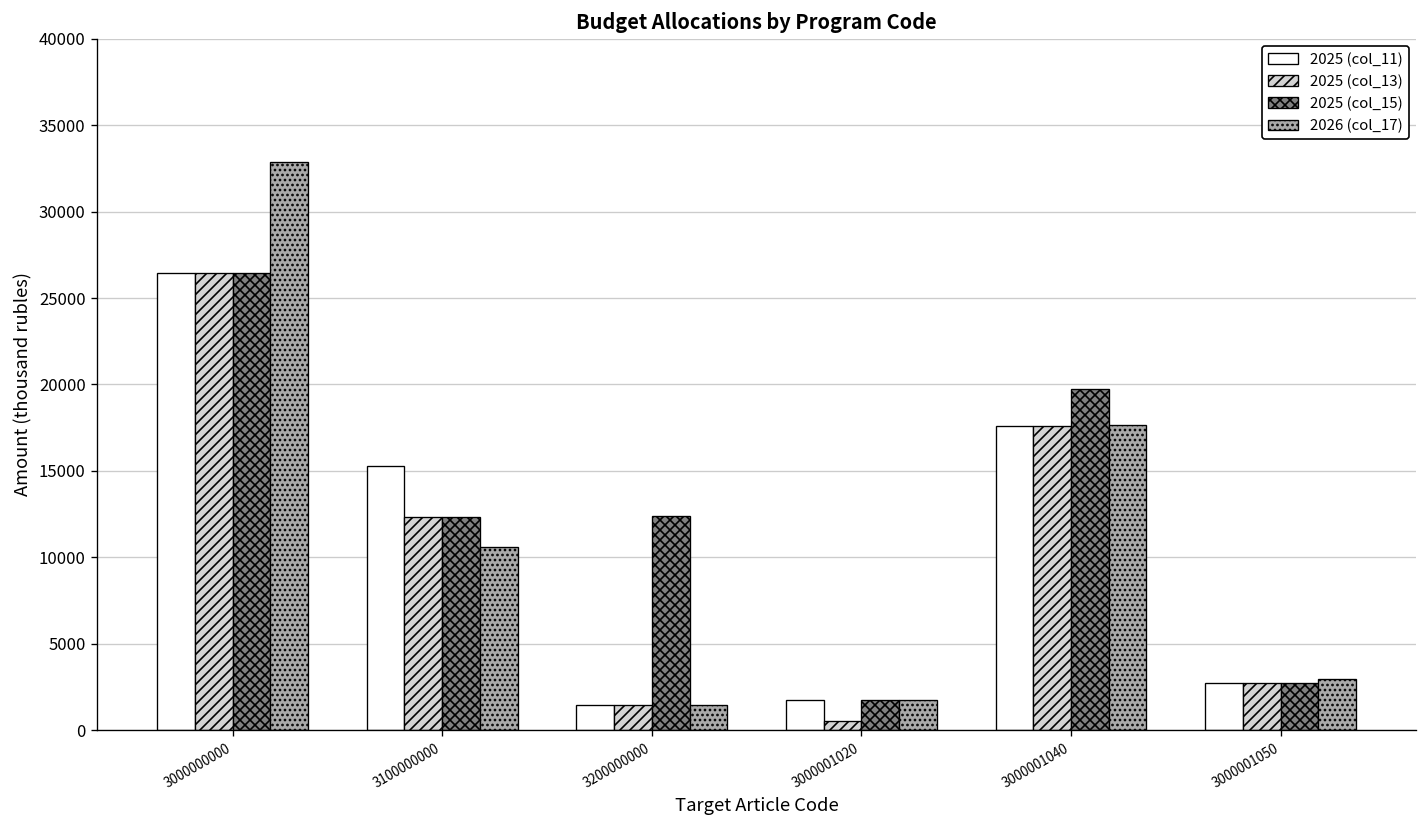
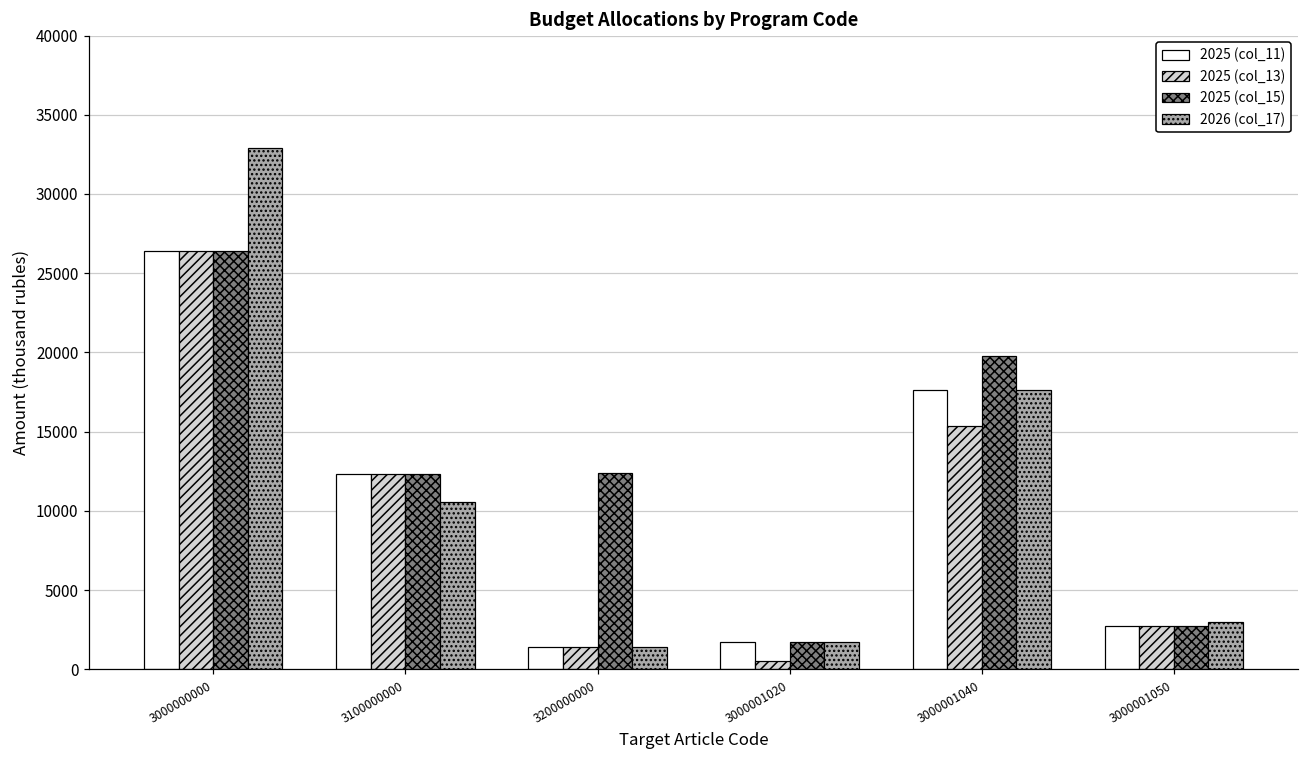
2025 (col_11), 3100000000: 15300 -> 12300
2025 (col_13), 3000001040: 17600 -> 15400
